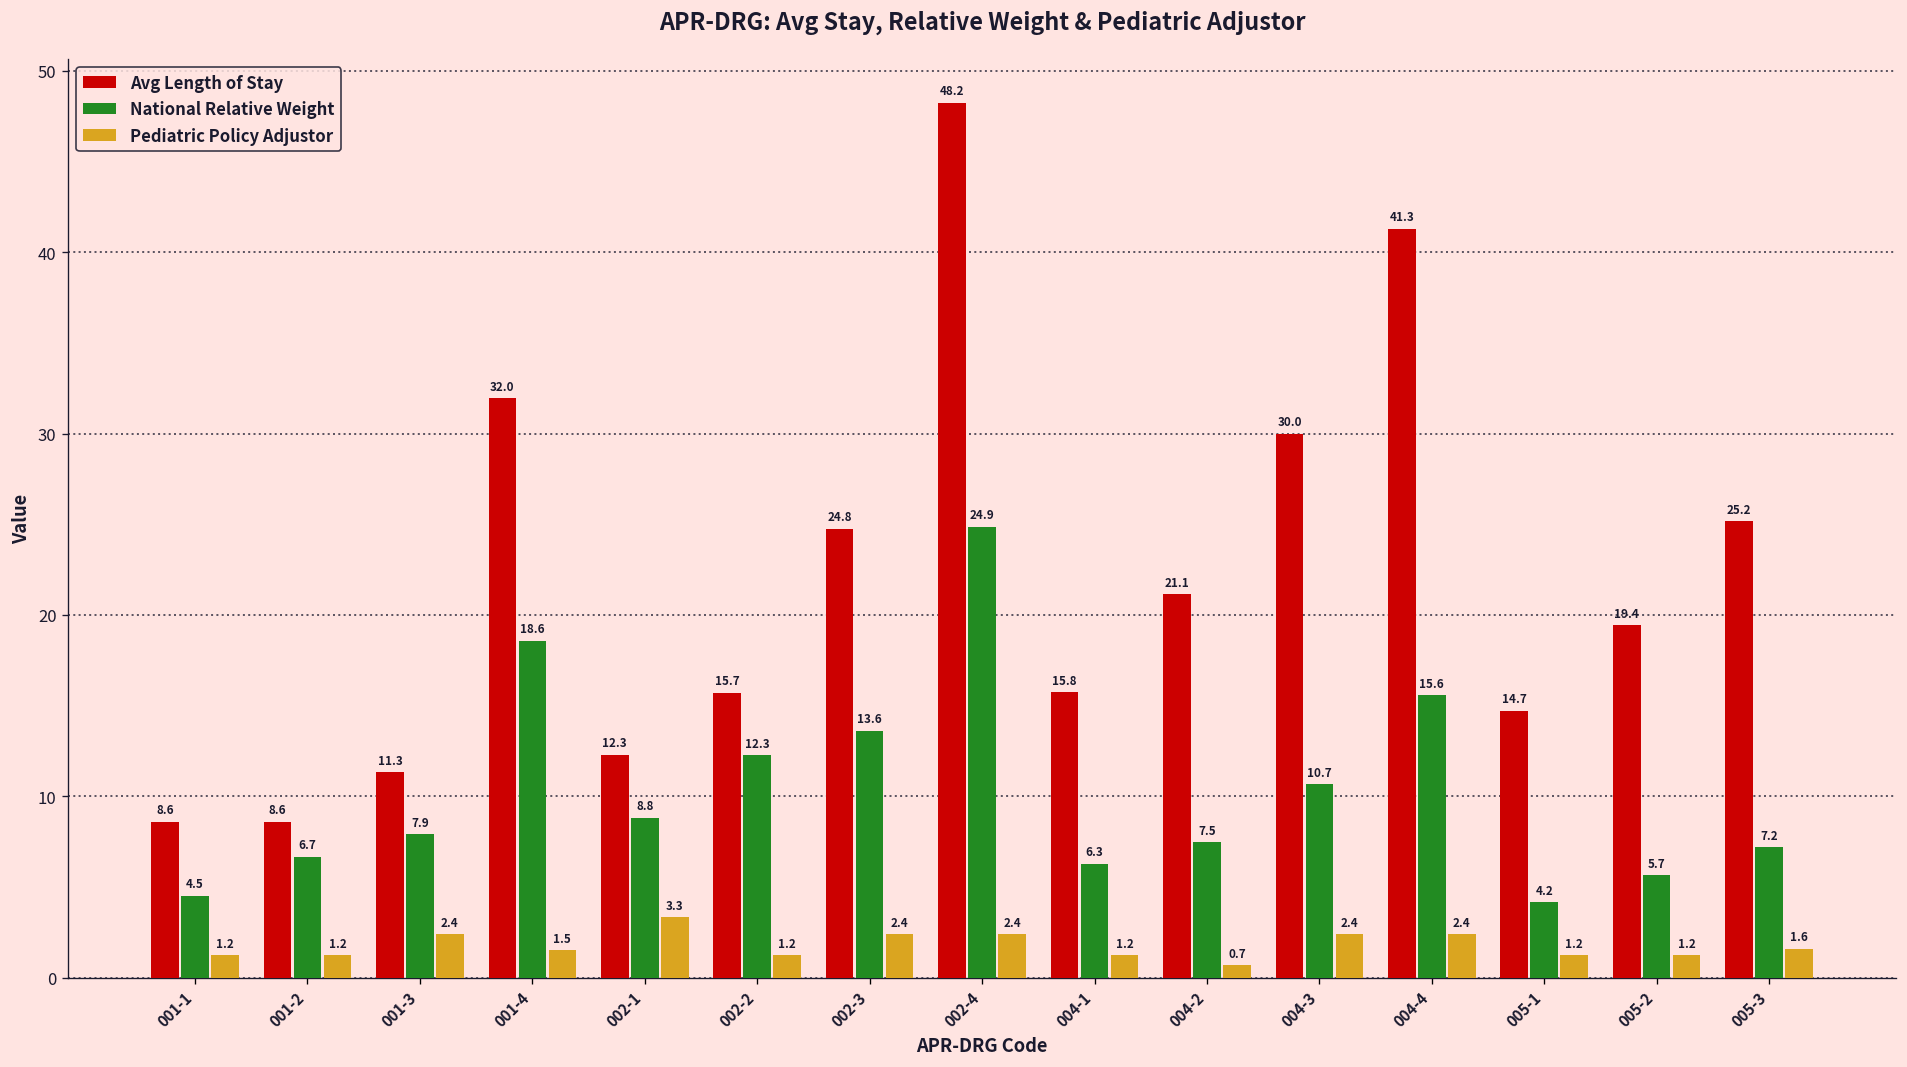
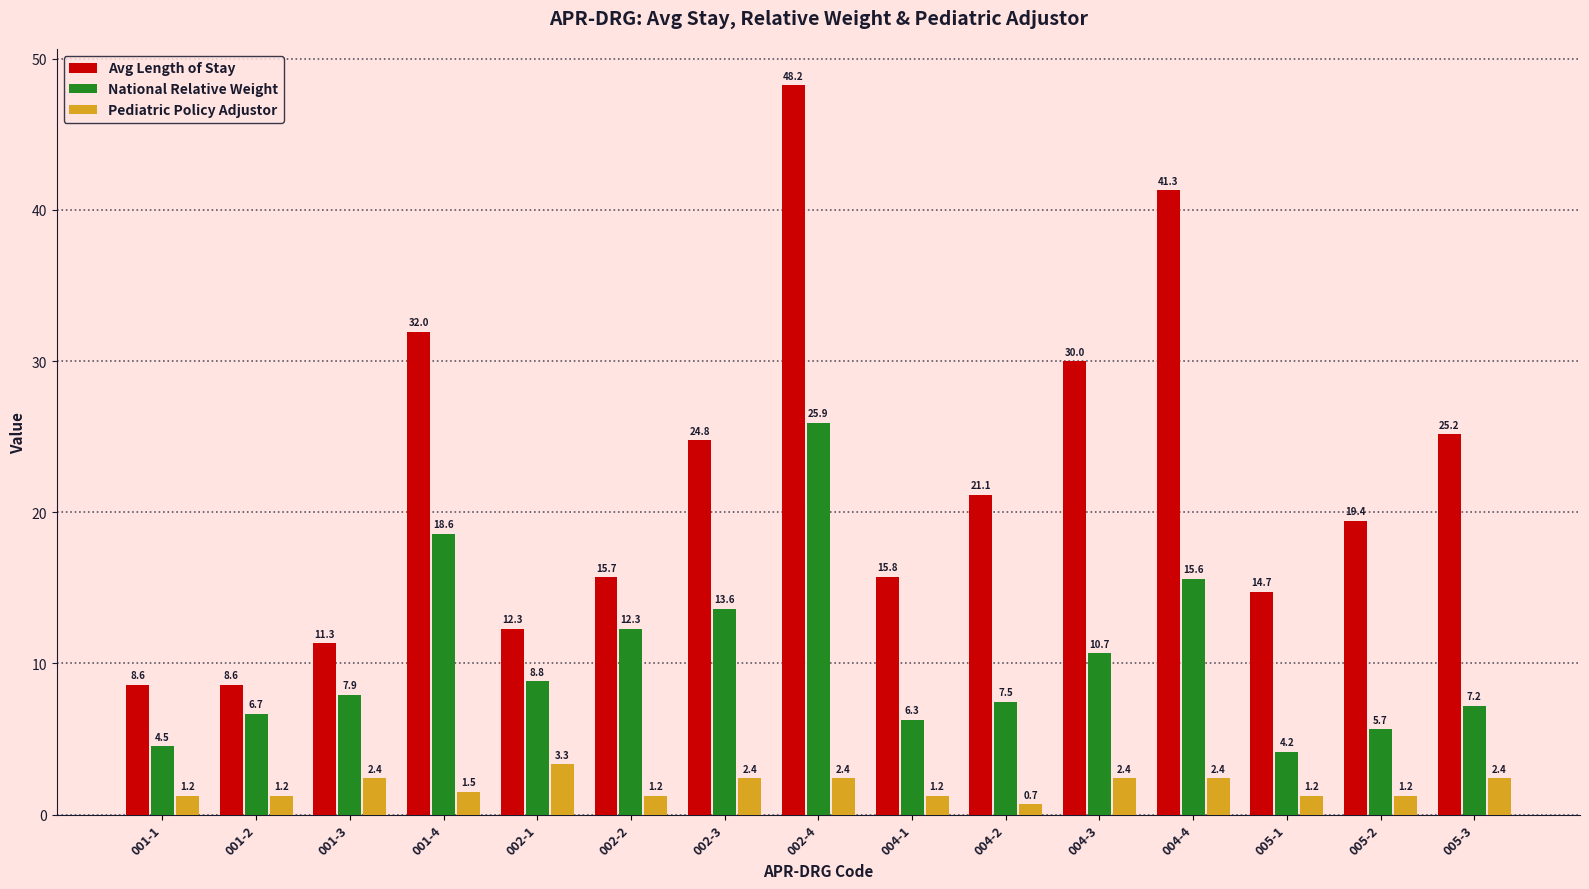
National Relative Weight, 002-4: 24.9 -> 25.9
Pediatric Policy Adjustor, 005-3: 1.6 -> 2.4
